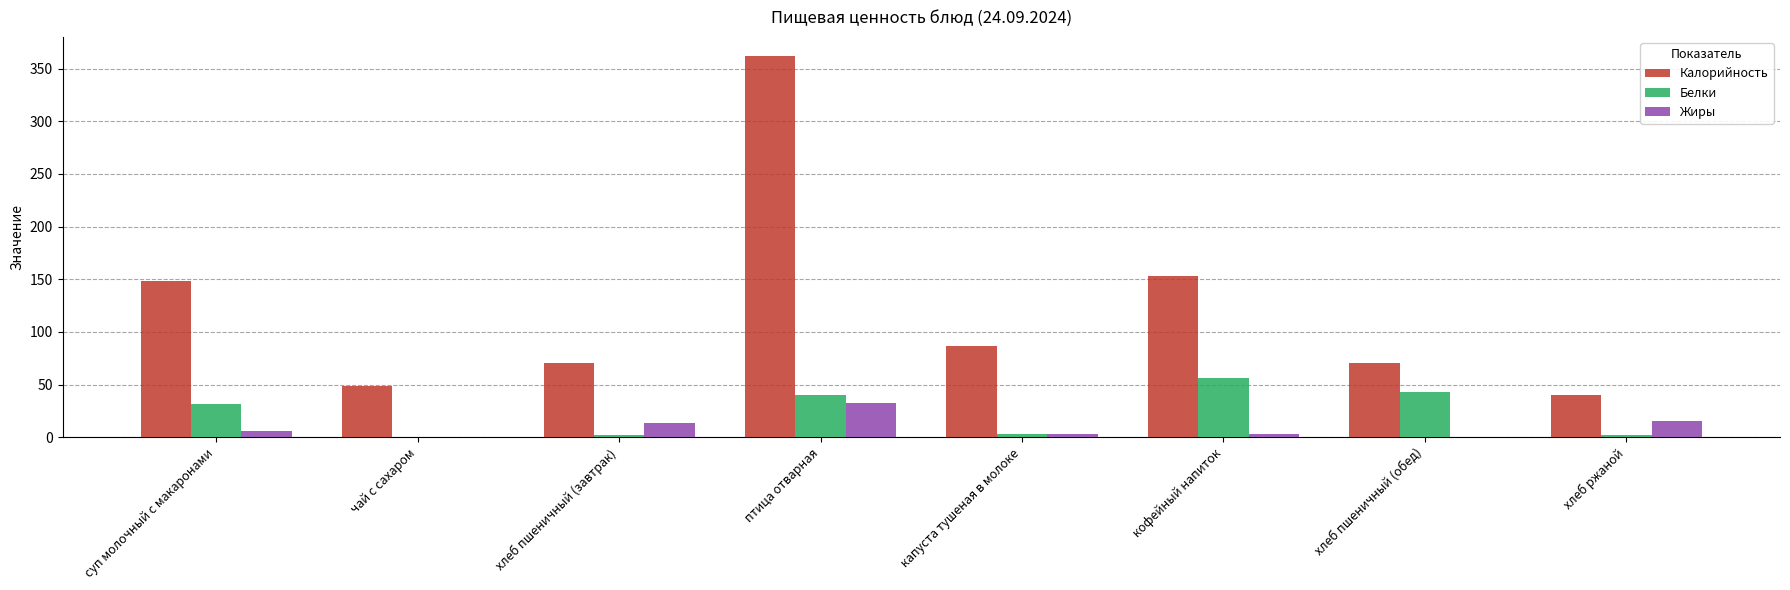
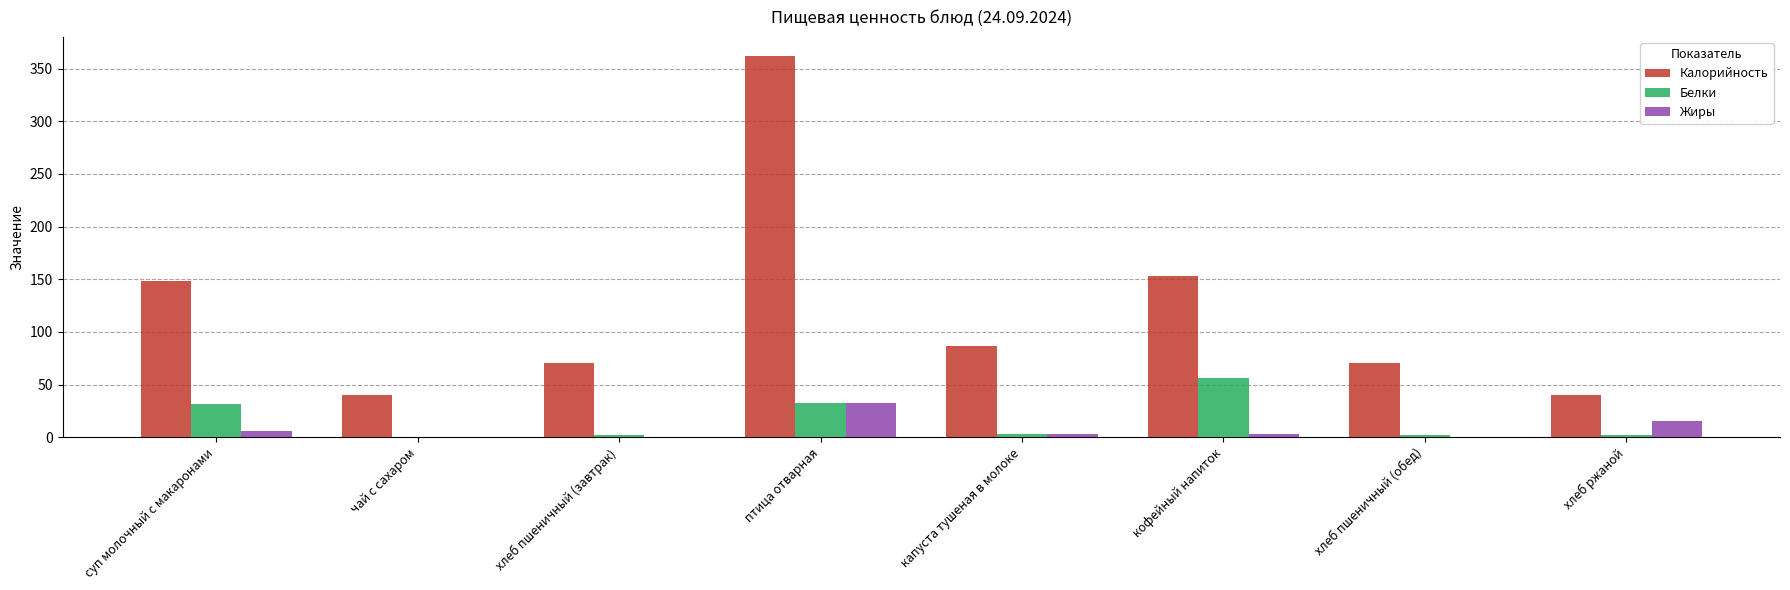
Калорийность, чай с сахаром: 49 -> 40
Жиры, хлеб пшеничный (завтрак): 13 -> 0
Белки, птица отварная: 40 -> 32
Белки, хлеб пшеничный (обед): 43 -> 2
